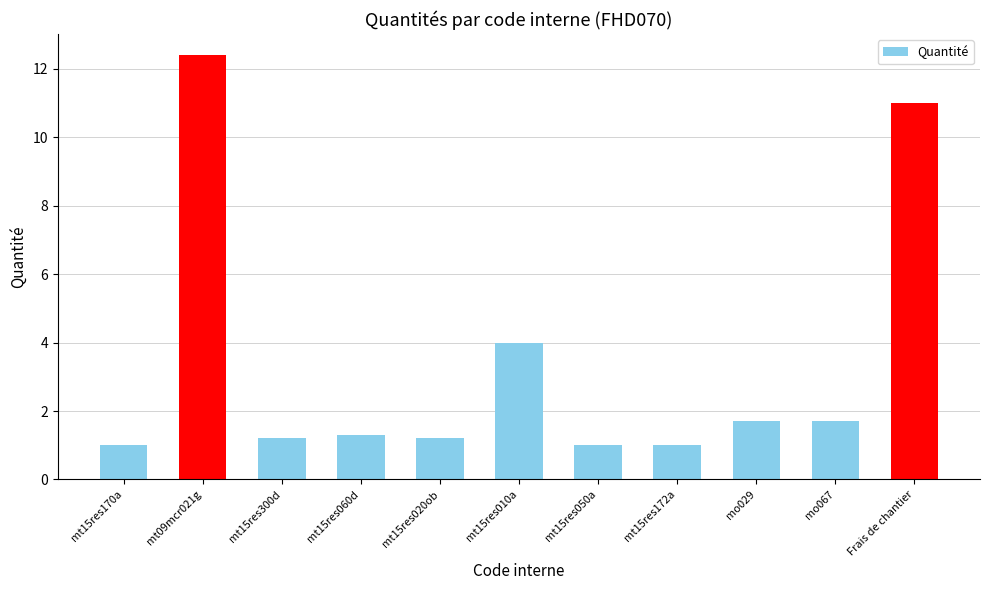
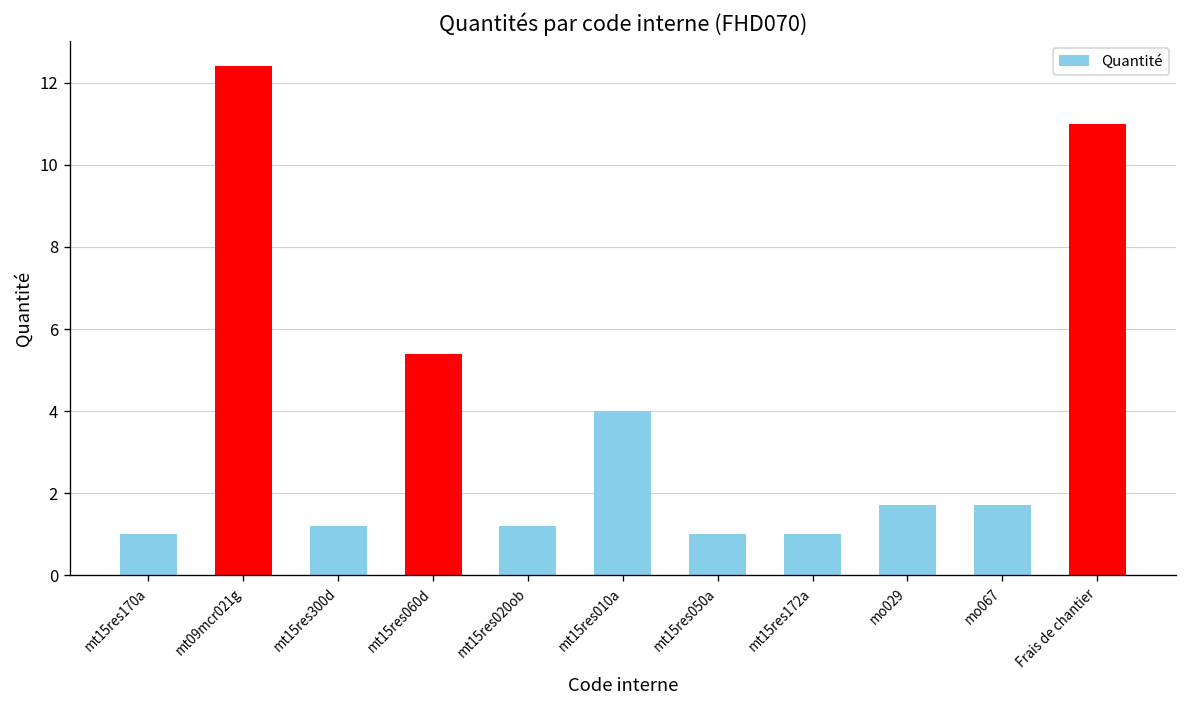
mt15res060d: 1.3 -> 5.4
